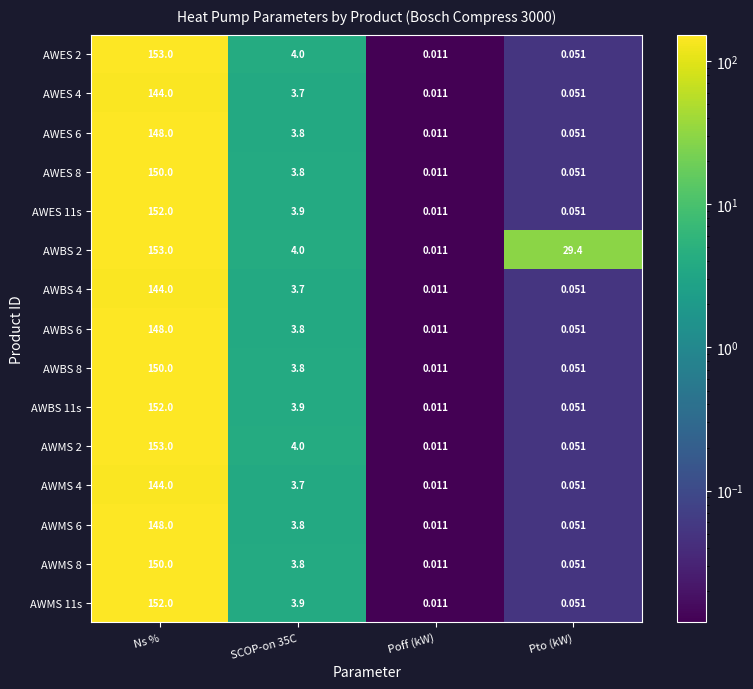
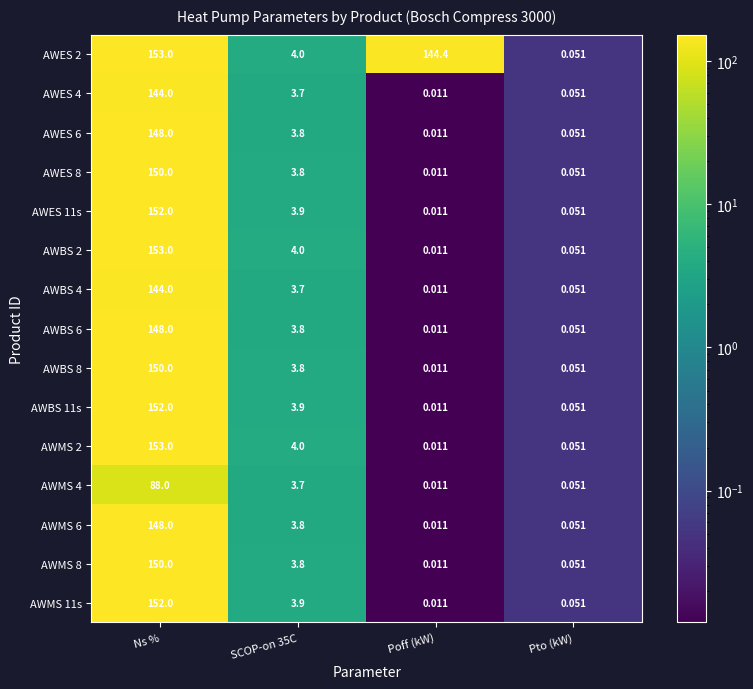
AWES 2, Poff (kW): 0.011 -> 144.4
AWBS 2, Pto (kW): 29.4 -> 0.051
AWMS 4, Ns %: 144.0 -> 88.0
